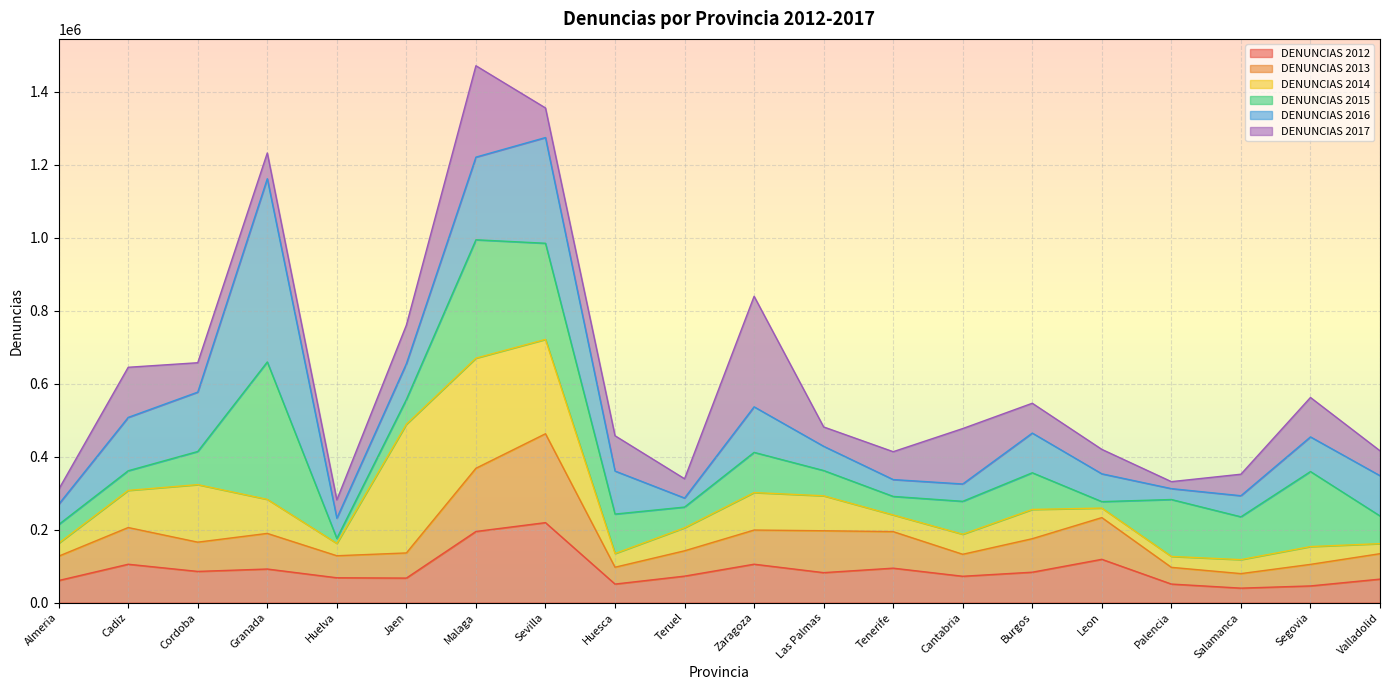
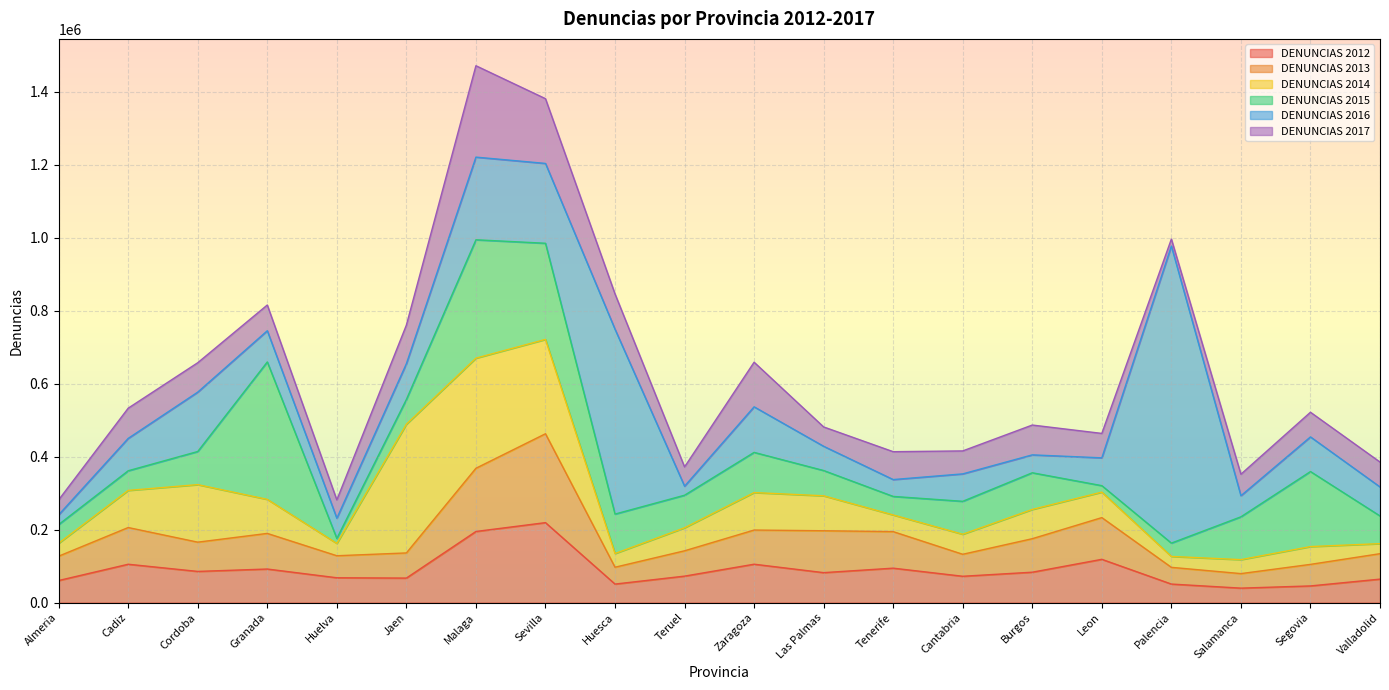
DENUNCIAS 2016, Almeria: 60000 -> 30000
DENUNCIAS 2016, Cadiz: 150000 -> 90000
DENUNCIAS 2017, Cadiz: 140000 -> 80000
DENUNCIAS 2016, Granada: 500000 -> 90000
DENUNCIAS 2016, Sevilla: 290000 -> 220000
DENUNCIAS 2017, Sevilla: 80000 -> 180000
DENUNCIAS 2016, Huesca: 120000 -> 510000
DENUNCIAS 2015, Teruel: 60000 -> 90000
DENUNCIAS 2017, Zaragoza: 300000 -> 120000
DENUNCIAS 2016, Cantabria: 50000 -> 80000
DENUNCIAS 2017, Cantabria: 150000 -> 60000
DENUNCIAS 2016, Burgos: 110000 -> 50000
DENUNCIAS 2014, Leon: 30000 -> 70000
DENUNCIAS 2015, Palencia: 160000 -> 40000
DENUNCIAS 2016, Palencia: 30000 -> 810000
DENUNCIAS 2017, Segovia: 110000 -> 70000
DENUNCIAS 2016, Valladolid: 110000 -> 80000
